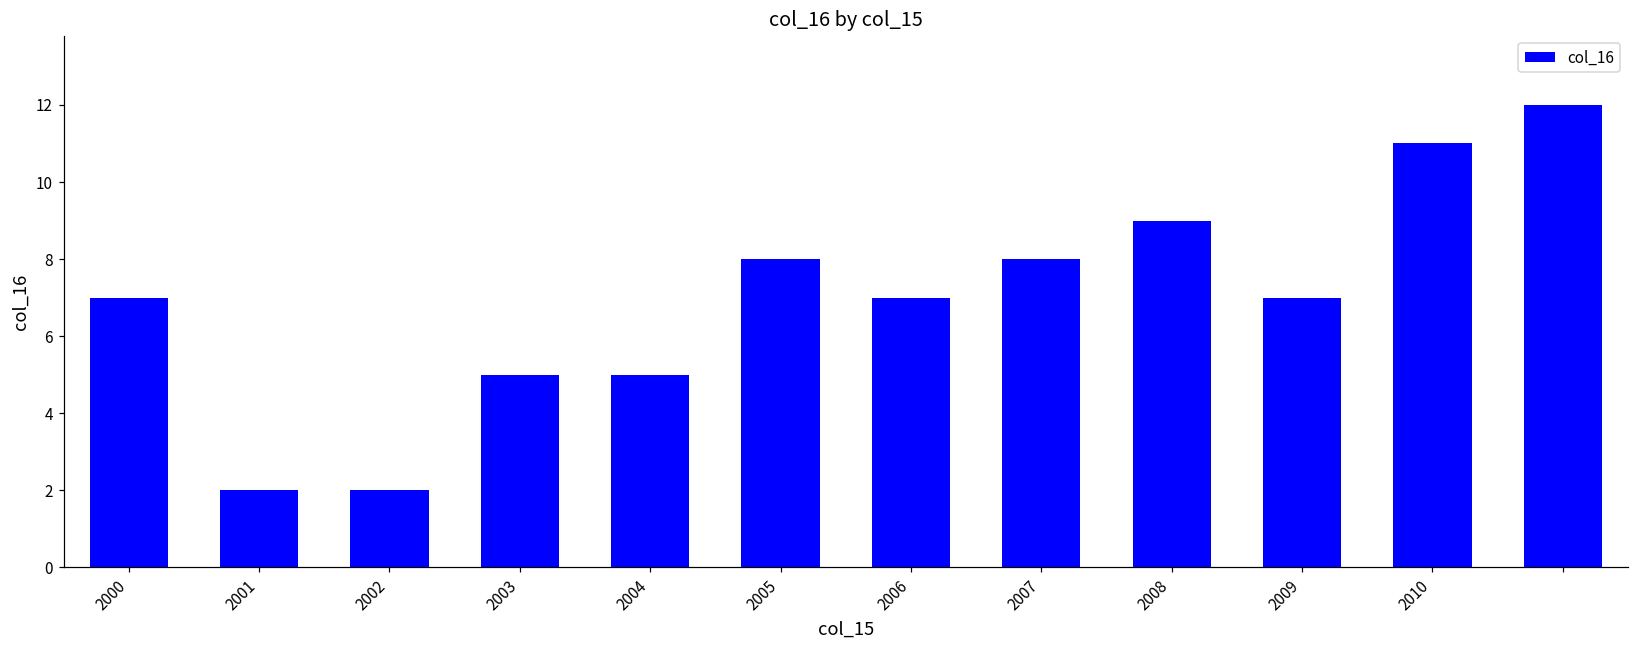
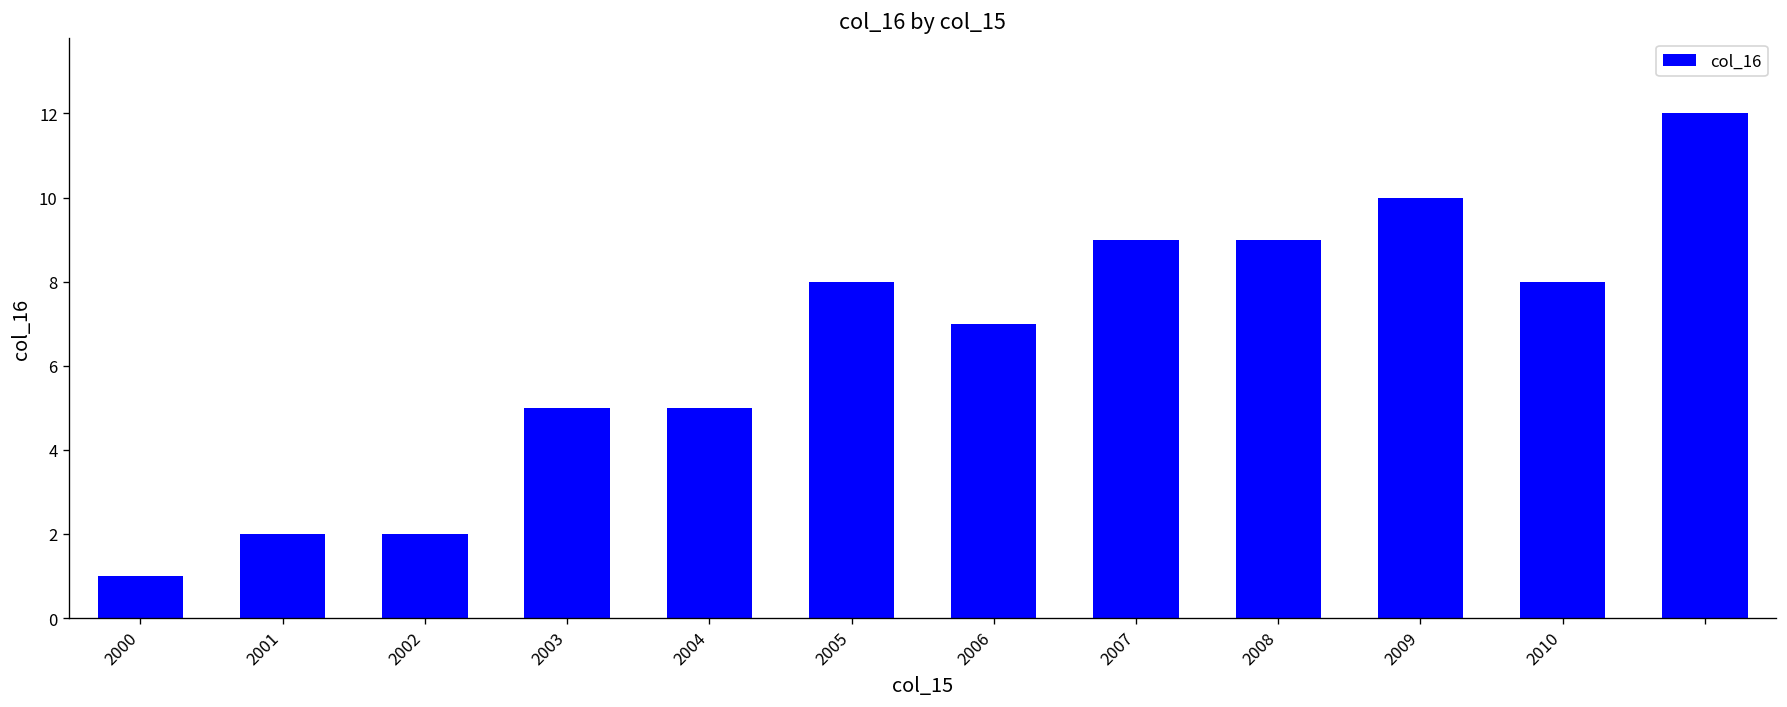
2000: 7 -> 1
2007: 8 -> 9
2009: 7 -> 10
2010: 11 -> 8
